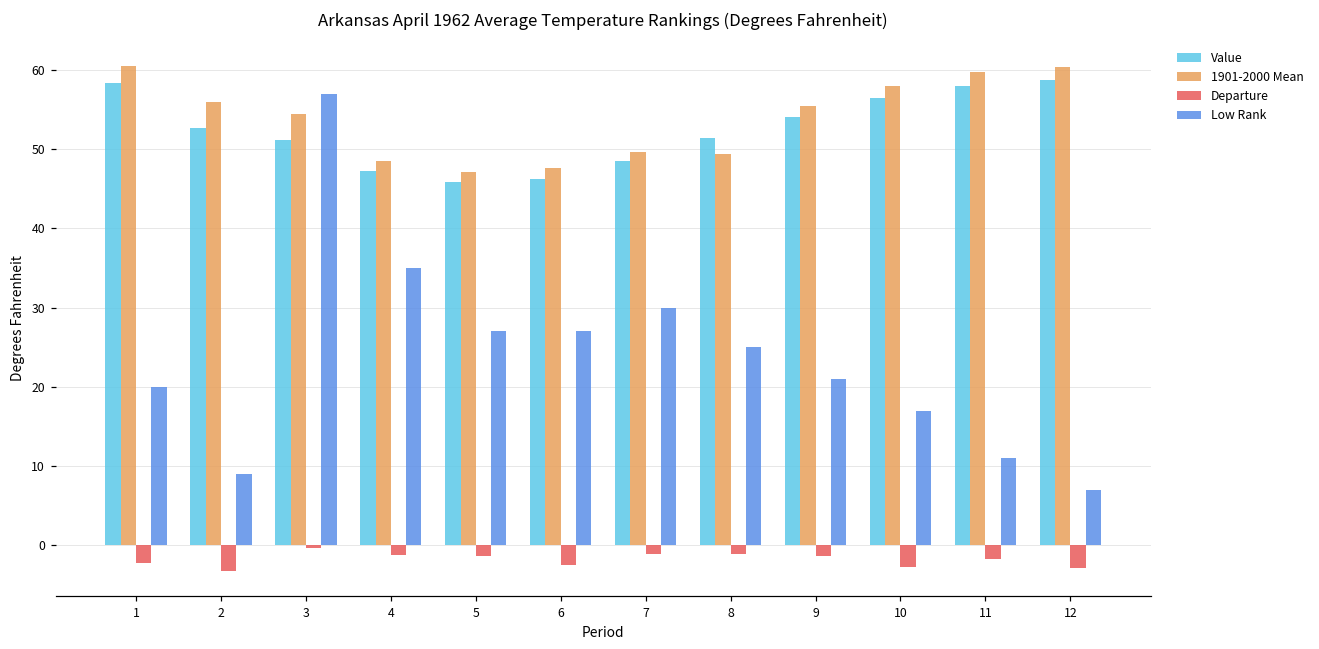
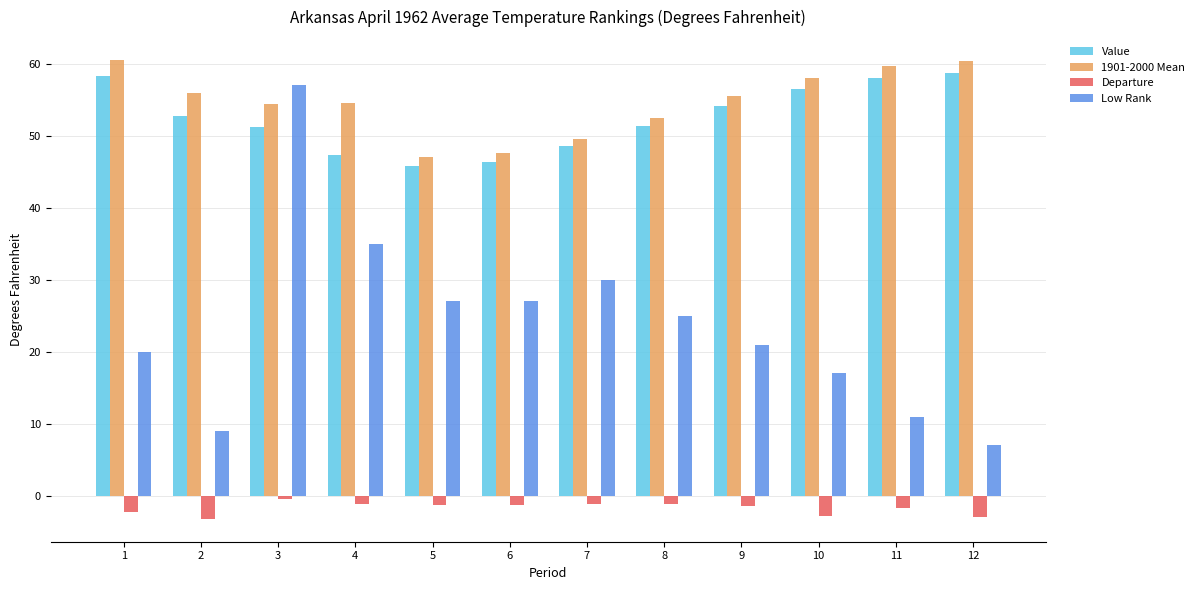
1901-2000 Mean, 4: 49 -> 55
Departure, 6: -3 -> -1
1901-2000 Mean, 8: 49 -> 53
